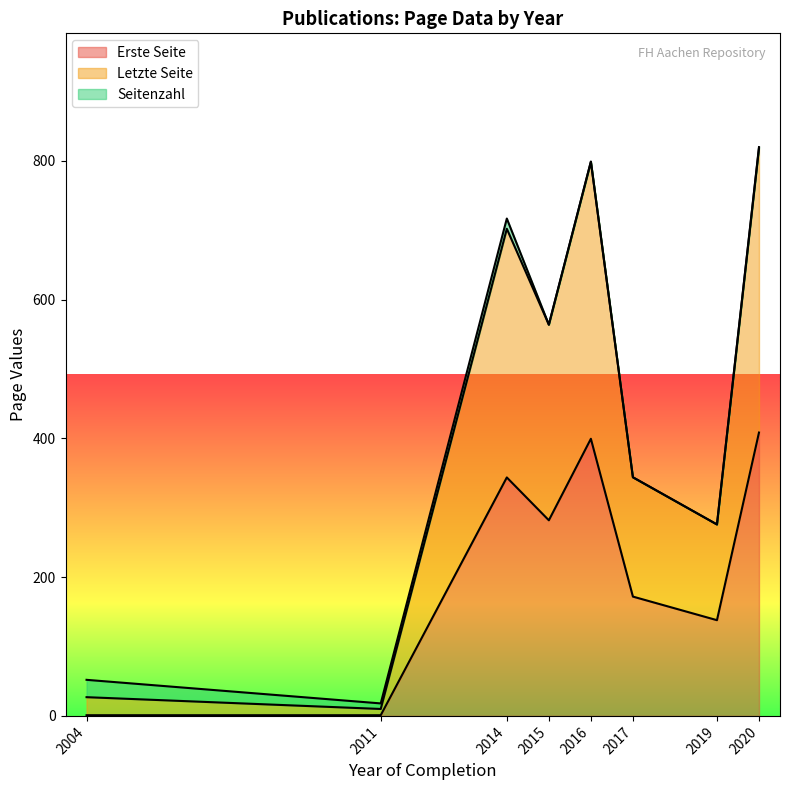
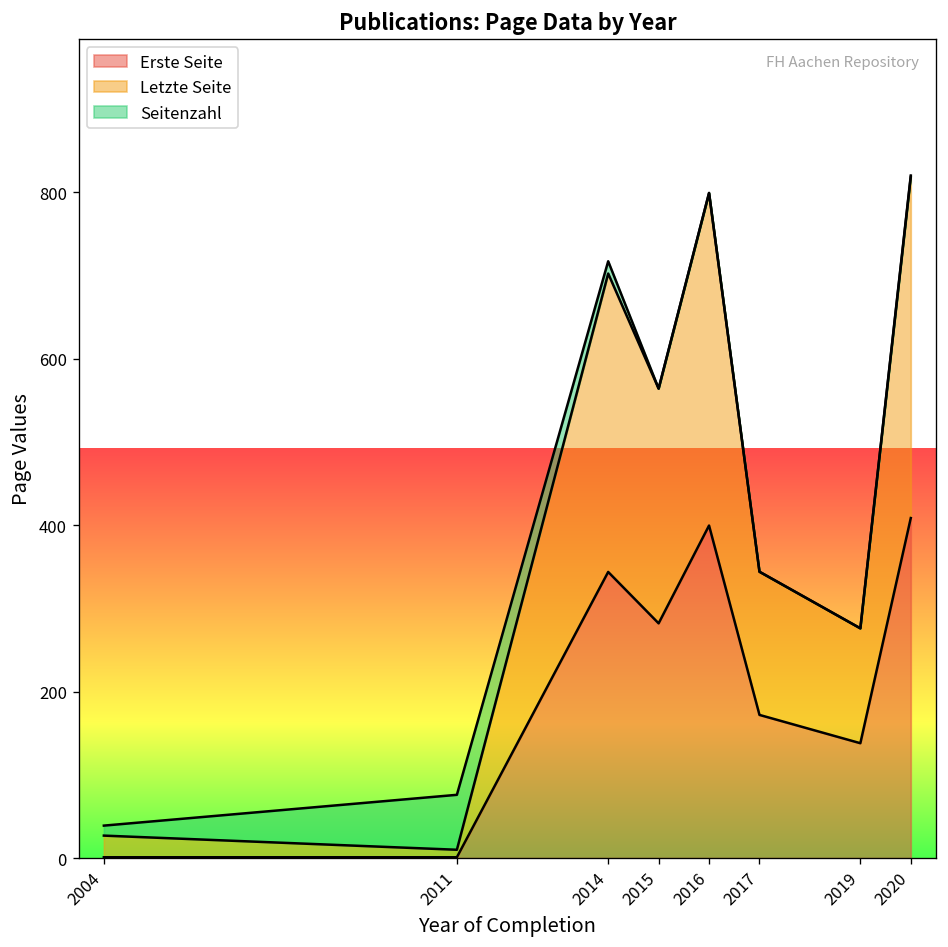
Seitenzahl, 2004: 30 -> 10
Seitenzahl, 2011: 10 -> 70
